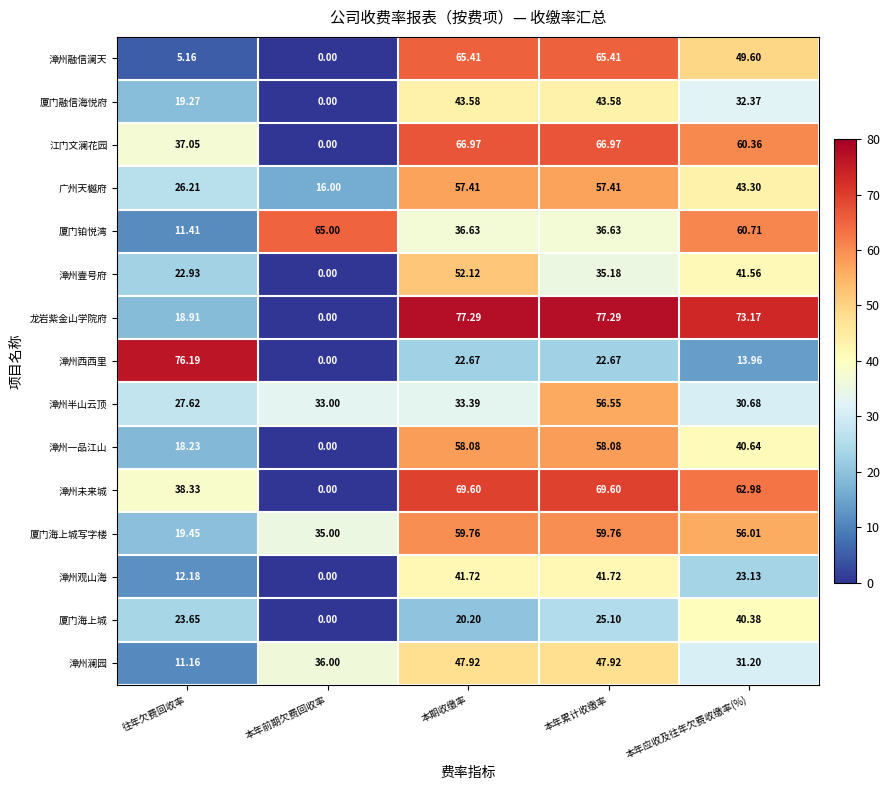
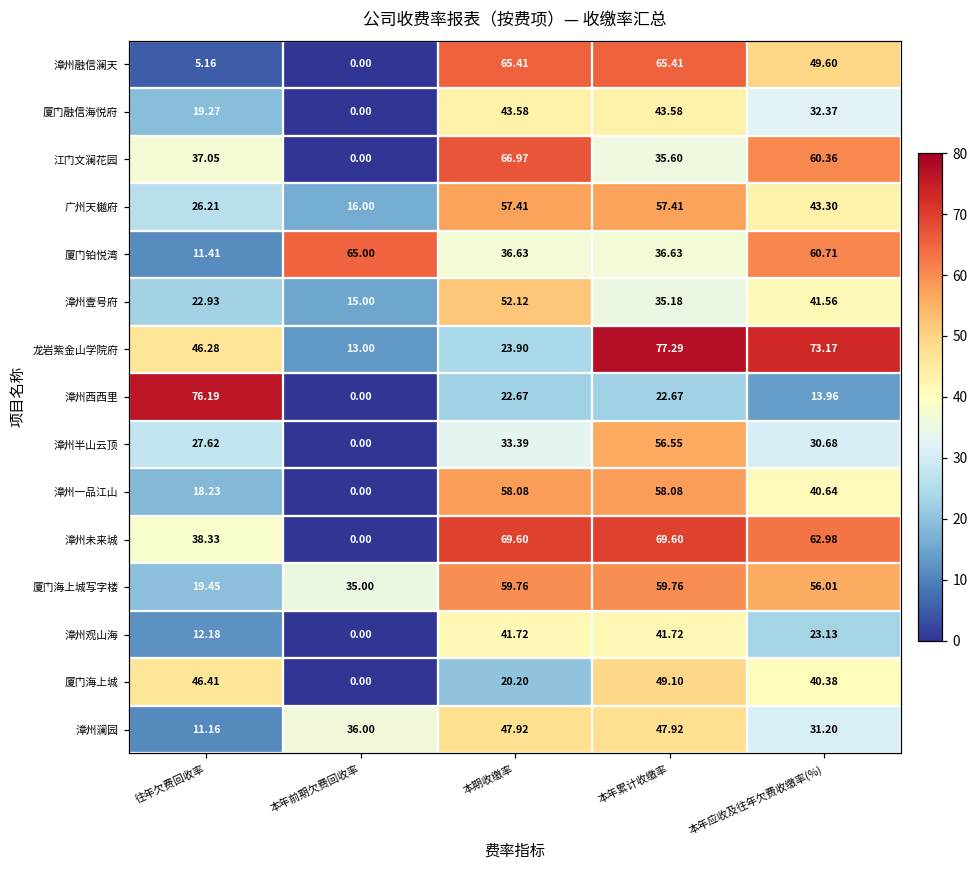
江门文澜花园, 本年累计收缴率: 66.97 -> 35.60
漳州壹号府, 本年前期欠费回收率: 0.00 -> 15.00
龙岩紫金山学院府, 往年欠费回收率: 18.91 -> 46.28
龙岩紫金山学院府, 本年前期欠费回收率: 0.00 -> 13.00
龙岩紫金山学院府, 本期收缴率: 77.29 -> 23.90
漳州半山云顶, 本年前期欠费回收率: 33.00 -> 0.00
厦门海上城, 往年欠费回收率: 23.65 -> 46.41
厦门海上城, 本年累计收缴率: 25.10 -> 49.10
